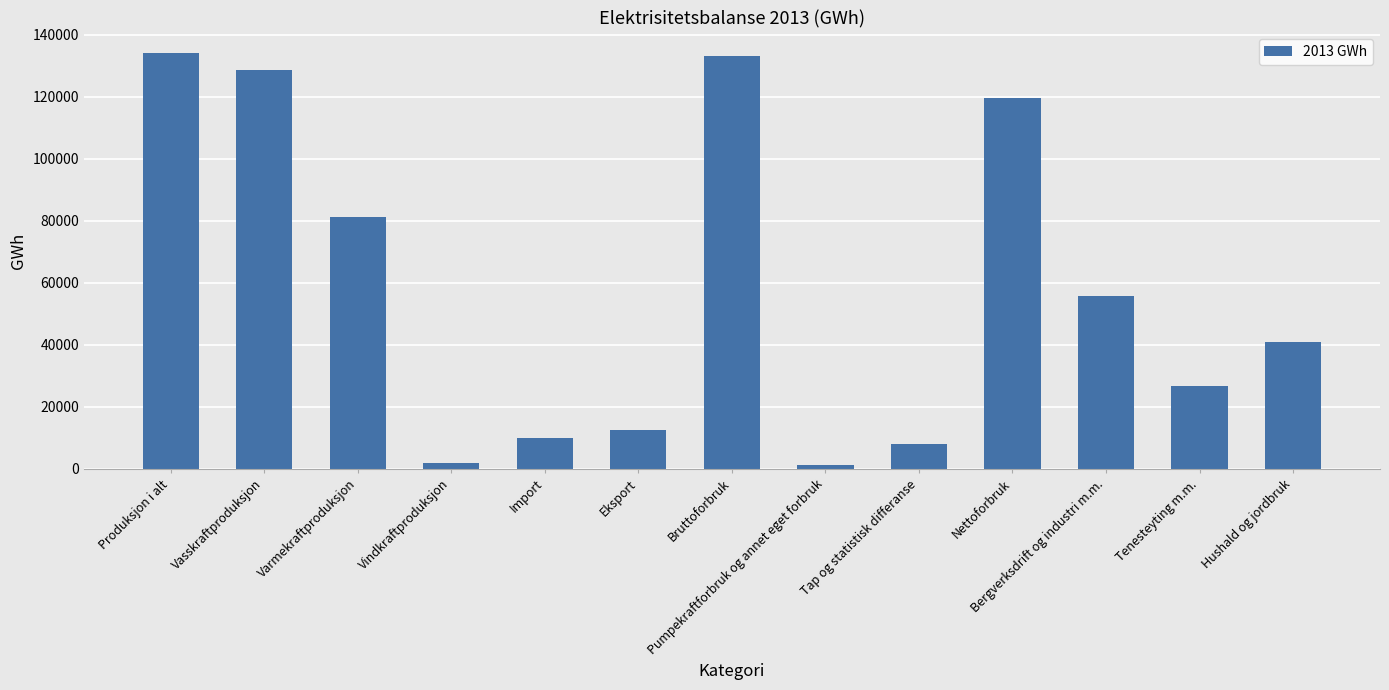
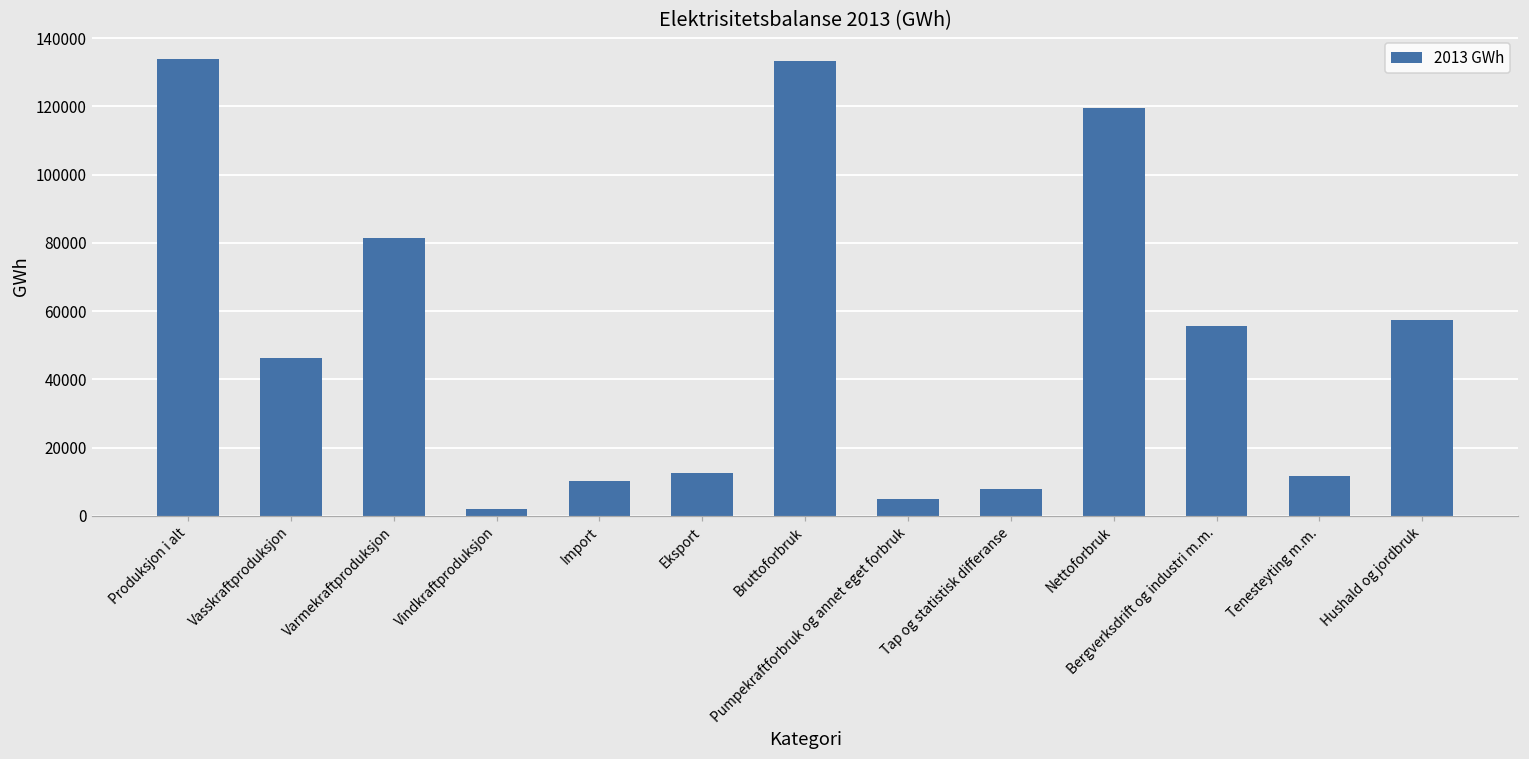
Vasskraftproduksjon: 129000 -> 46000
Pumpekraftforbruk og annet eget forbruk: 1000 -> 5000
Tenesteyting m.m.: 27000 -> 12000
Hushald og jordbruk: 41000 -> 57000
